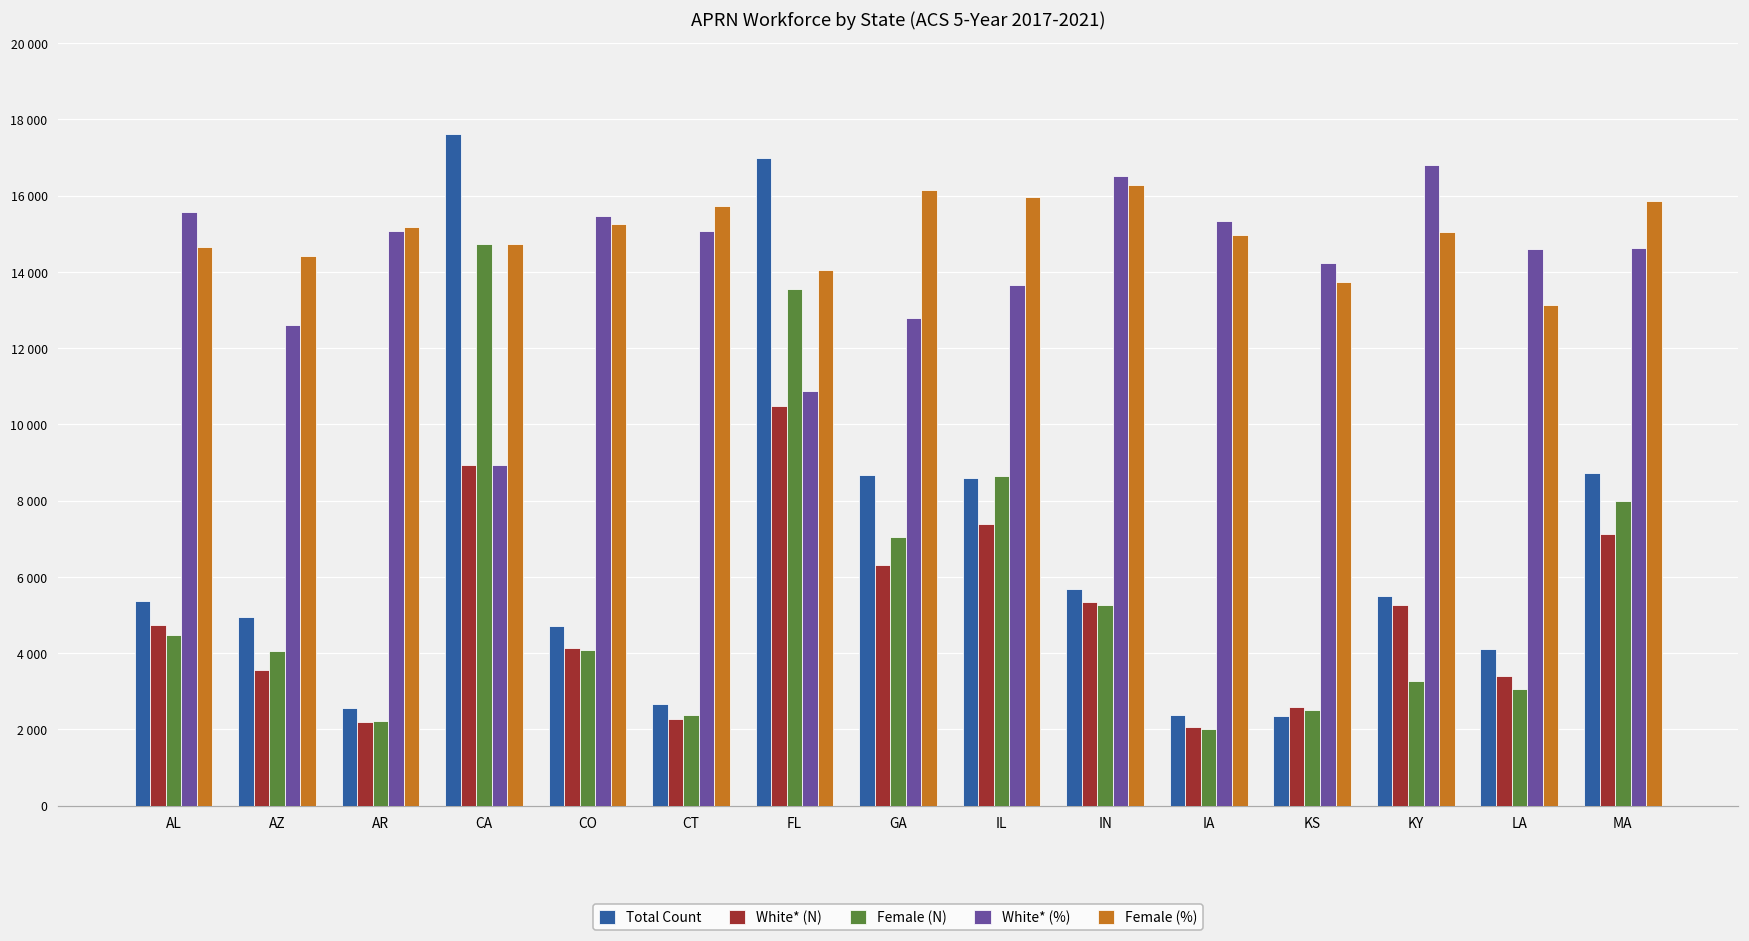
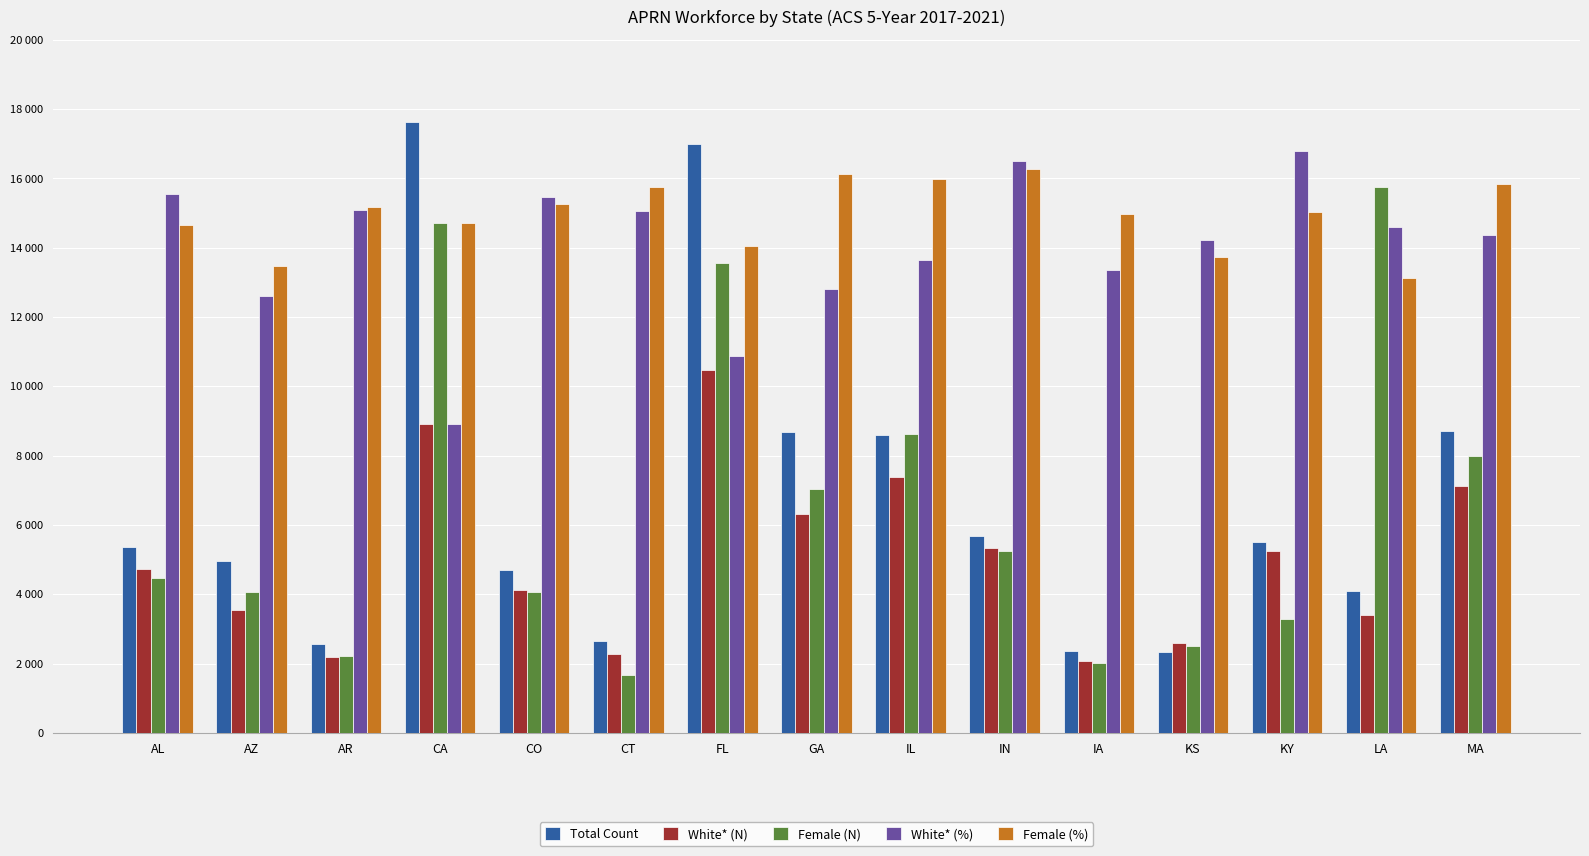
Female (%), AZ: 14400 -> 13500
Female (N), CT: 2400 -> 1700
White* (%), IA: 15300 -> 13400
Female (N), LA: 3100 -> 15800
White* (%), MA: 14600 -> 14400
